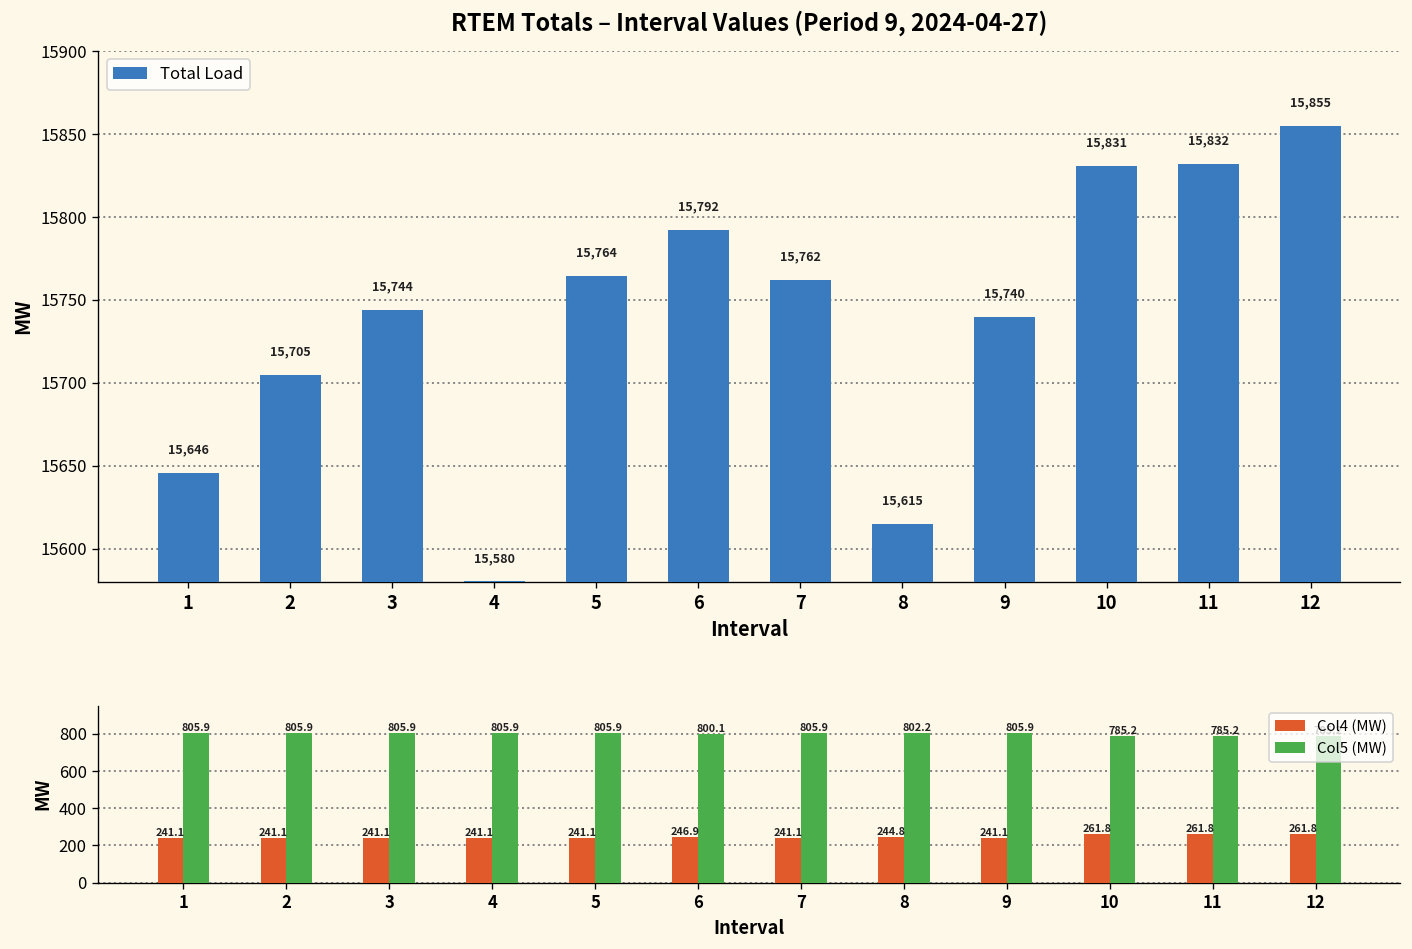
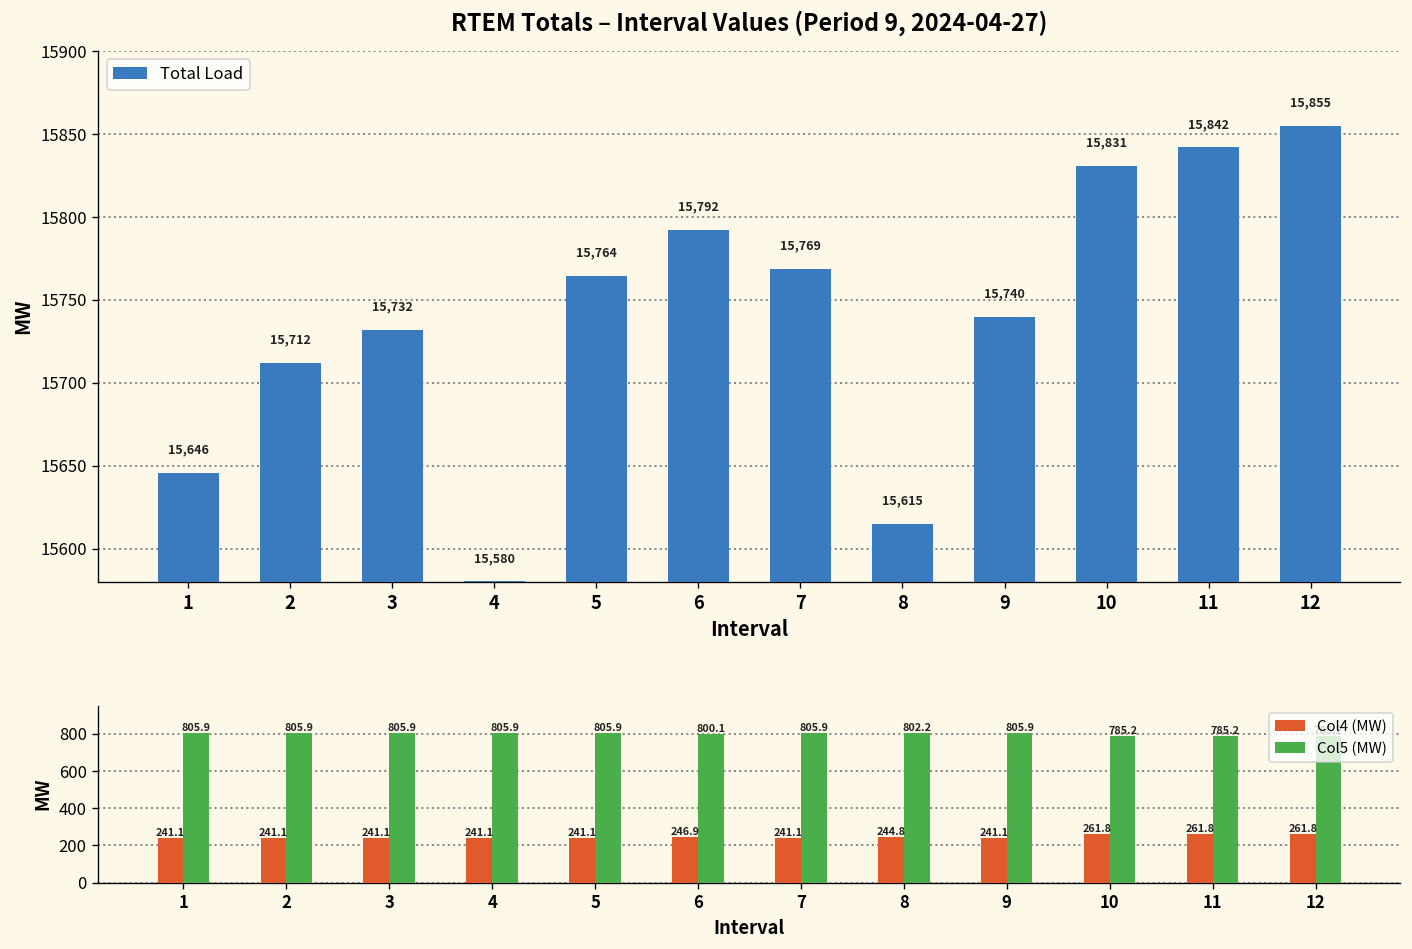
RTEM Totals – Interval Values (Period 9, 2024-04-27), 2: 15,705 -> 15,712
RTEM Totals – Interval Values (Period 9, 2024-04-27), 3: 15,744 -> 15,732
RTEM Totals – Interval Values (Period 9, 2024-04-27), 7: 15,762 -> 15,769
RTEM Totals – Interval Values (Period 9, 2024-04-27), 11: 15,832 -> 15,842
